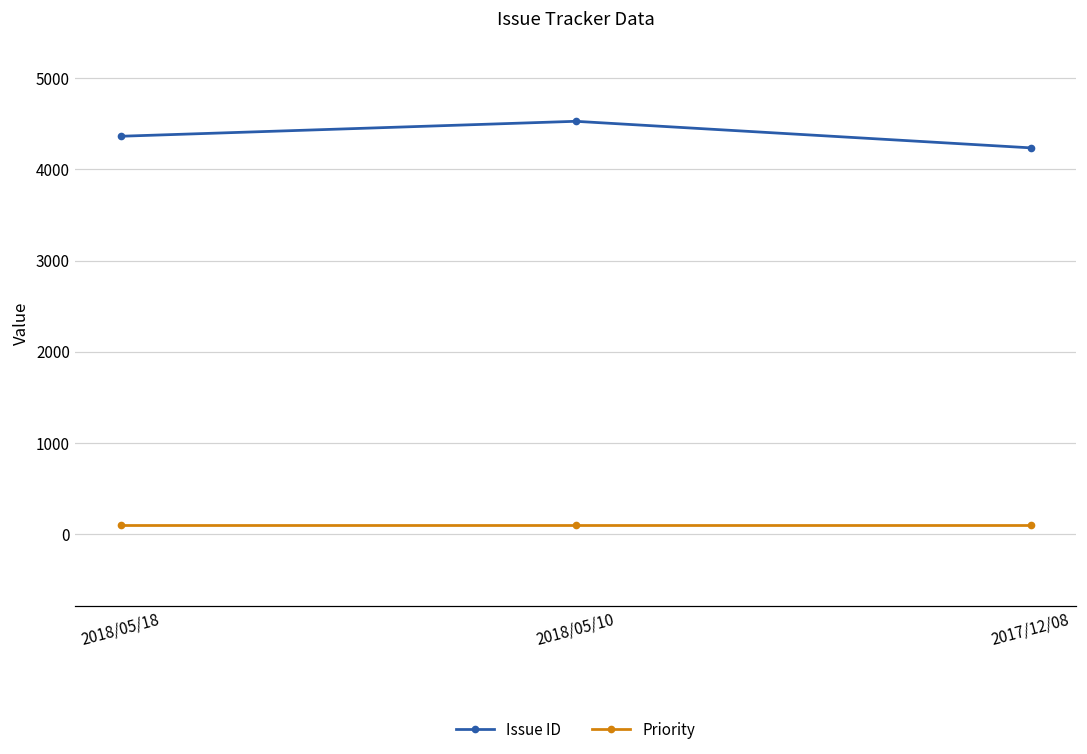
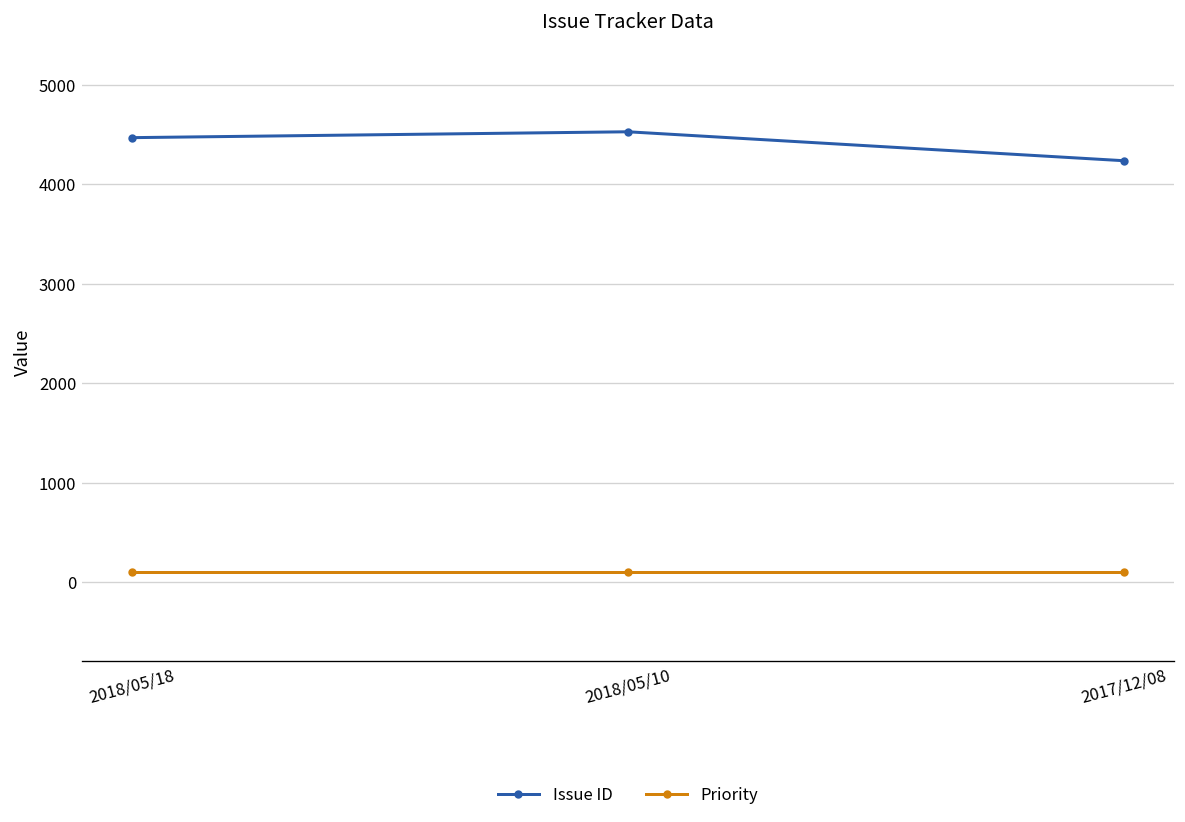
Issue ID, 2018/05/18: 4400 -> 4500
